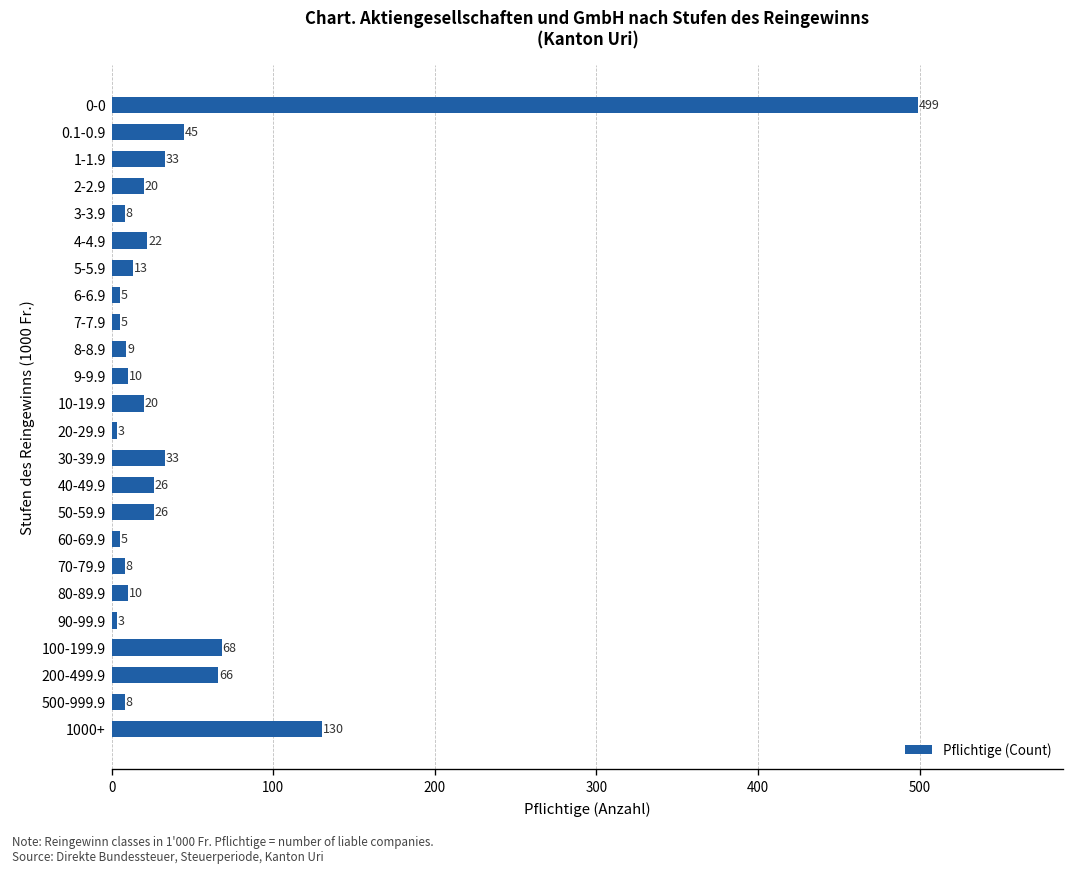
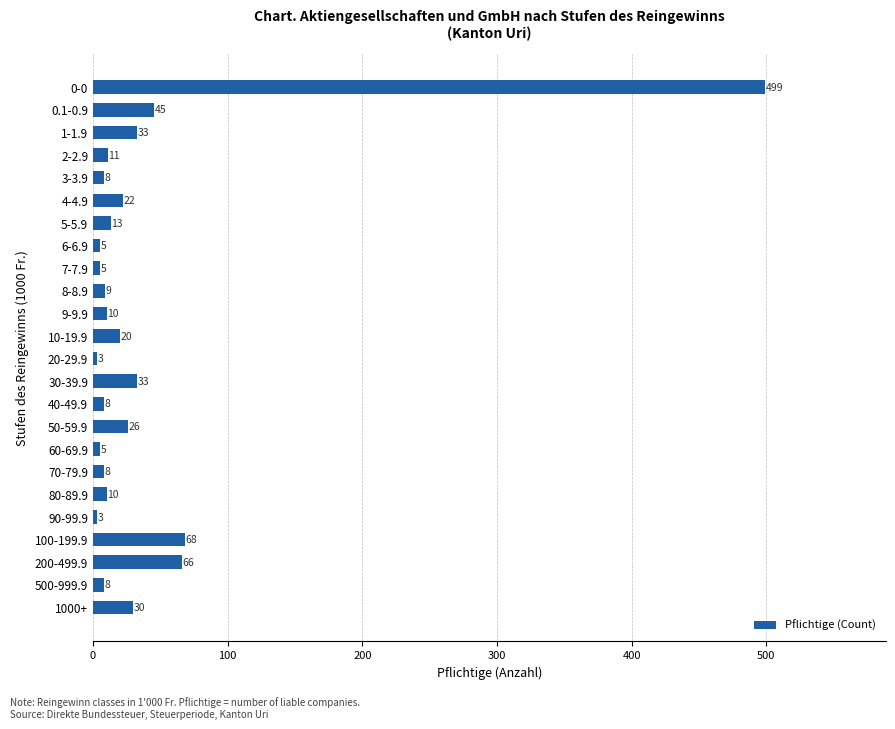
2-2.9: 20 -> 11
40-49.9: 26 -> 8
1000+: 130 -> 30
